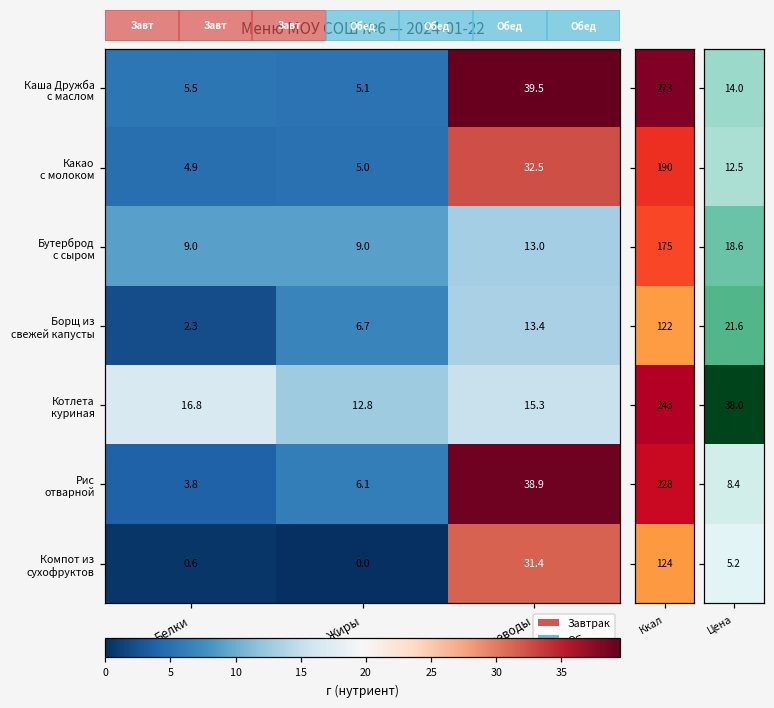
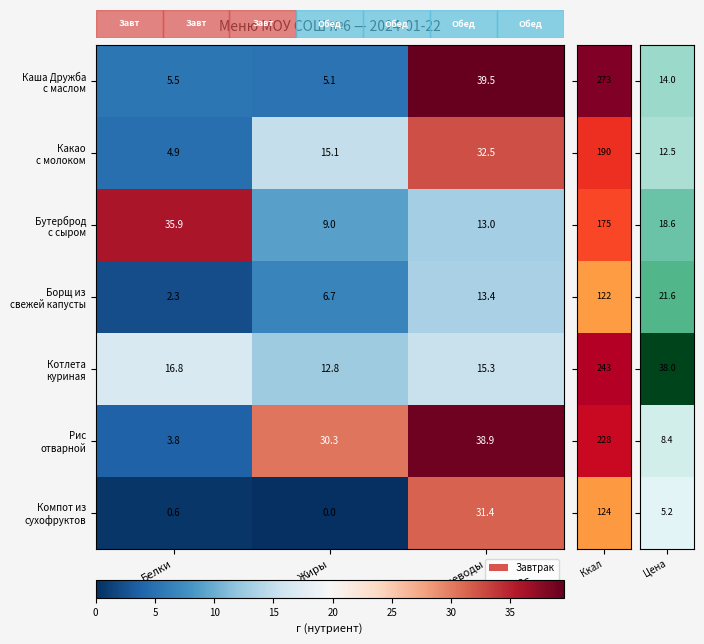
Меню МОУ СОШ №6 — 2024-01-22, Какао с молоком, Жиры: 5.0 -> 15.1
Меню МОУ СОШ №6 — 2024-01-22, Бутерброд с сыром, Белки: 9.0 -> 35.9
Меню МОУ СОШ №6 — 2024-01-22, Рис отварной, Жиры: 6.1 -> 30.3
